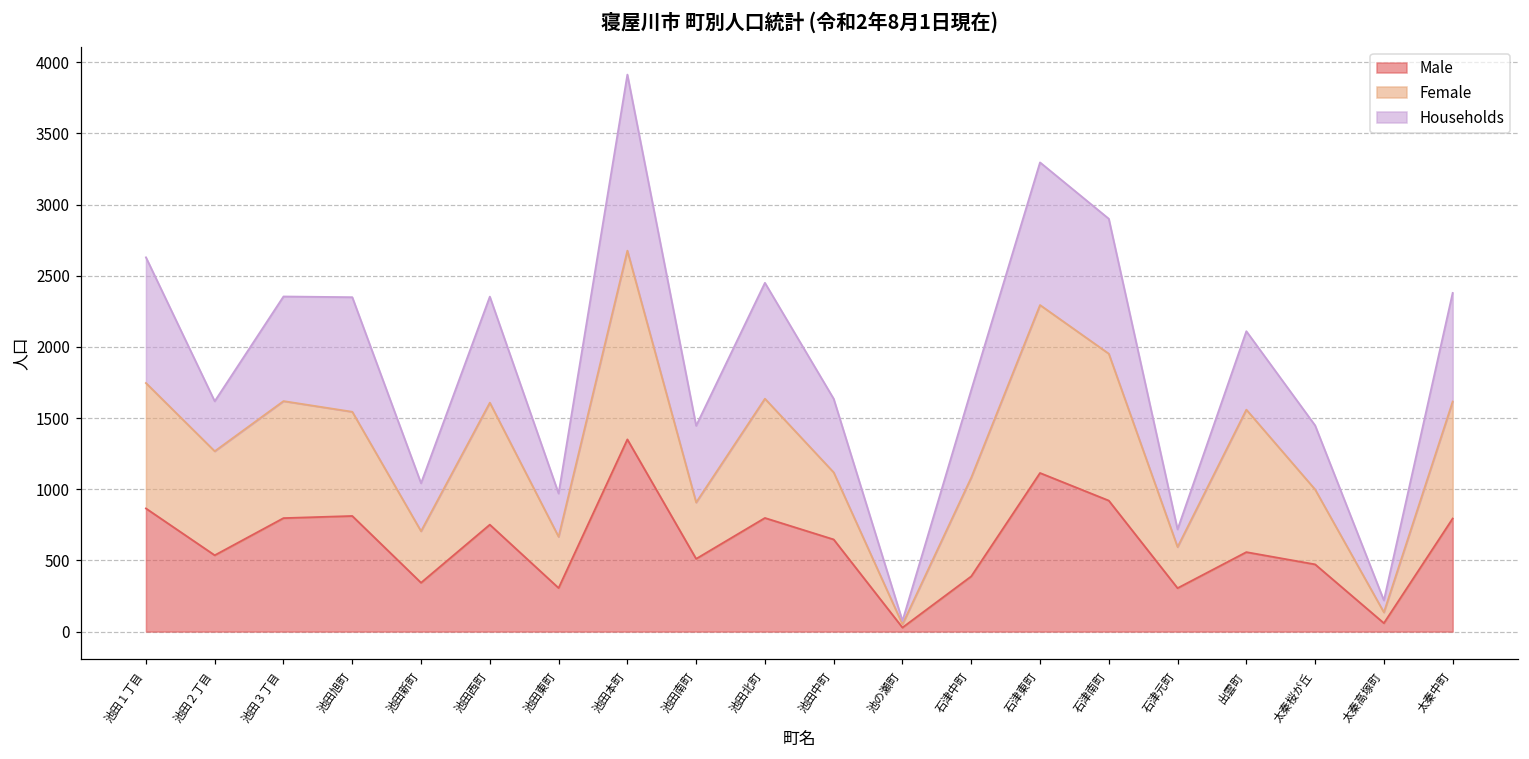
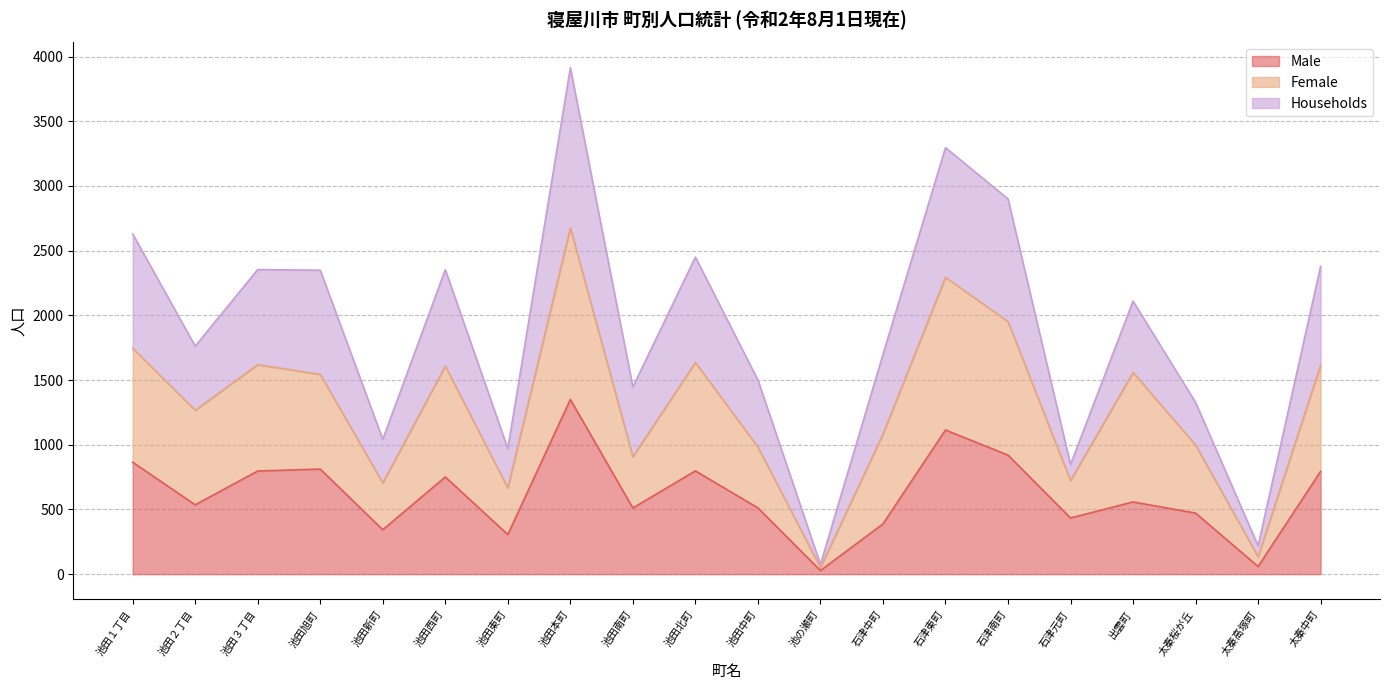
Households, 池田２丁目: 350 -> 500
Male, 池田中町: 650 -> 510
Male, 石津元町: 310 -> 430
Households, 太秦桜が丘: 450 -> 330
